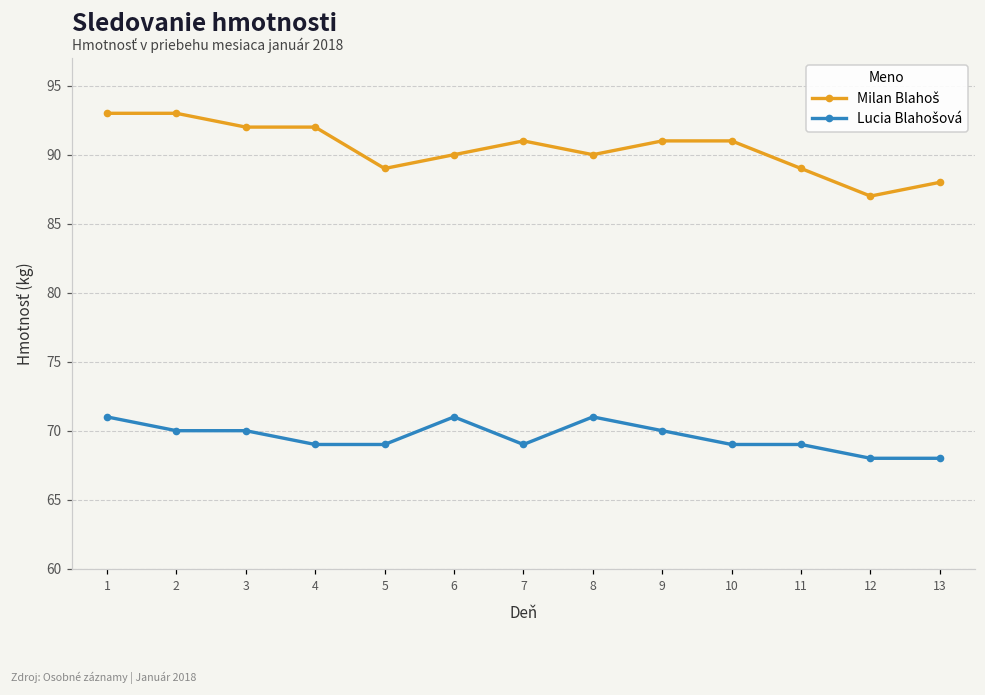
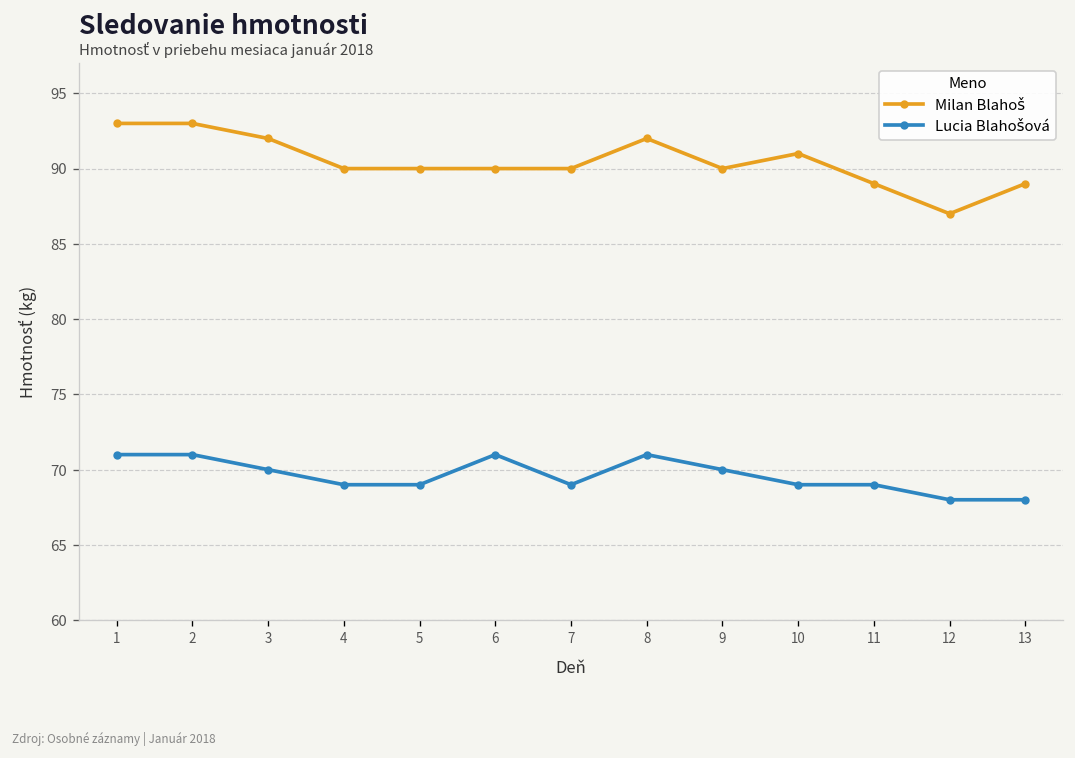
Lucia Blahošová, 2: 70 -> 71
Milan Blahoš, 4: 92 -> 90
Milan Blahoš, 5: 89 -> 90
Milan Blahoš, 7: 91 -> 90
Milan Blahoš, 8: 90 -> 92
Milan Blahoš, 9: 91 -> 90
Milan Blahoš, 13: 88 -> 89
